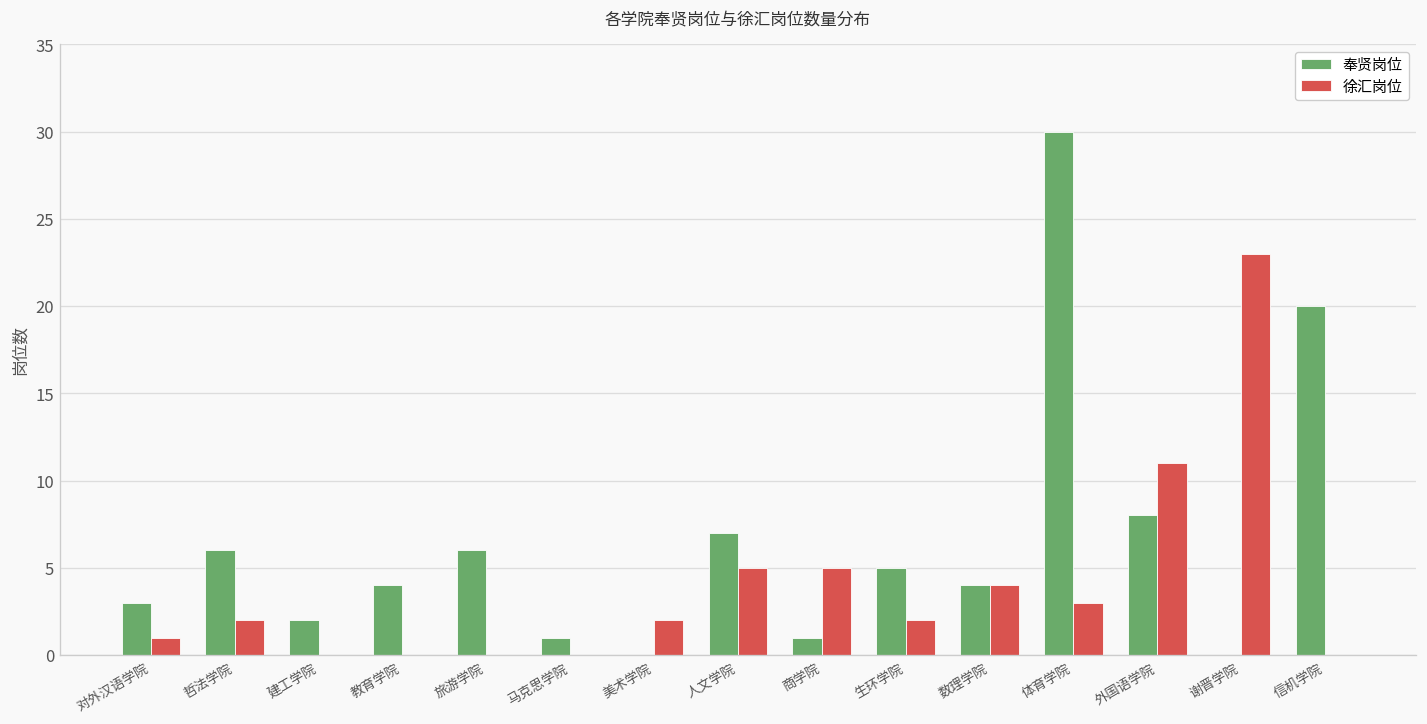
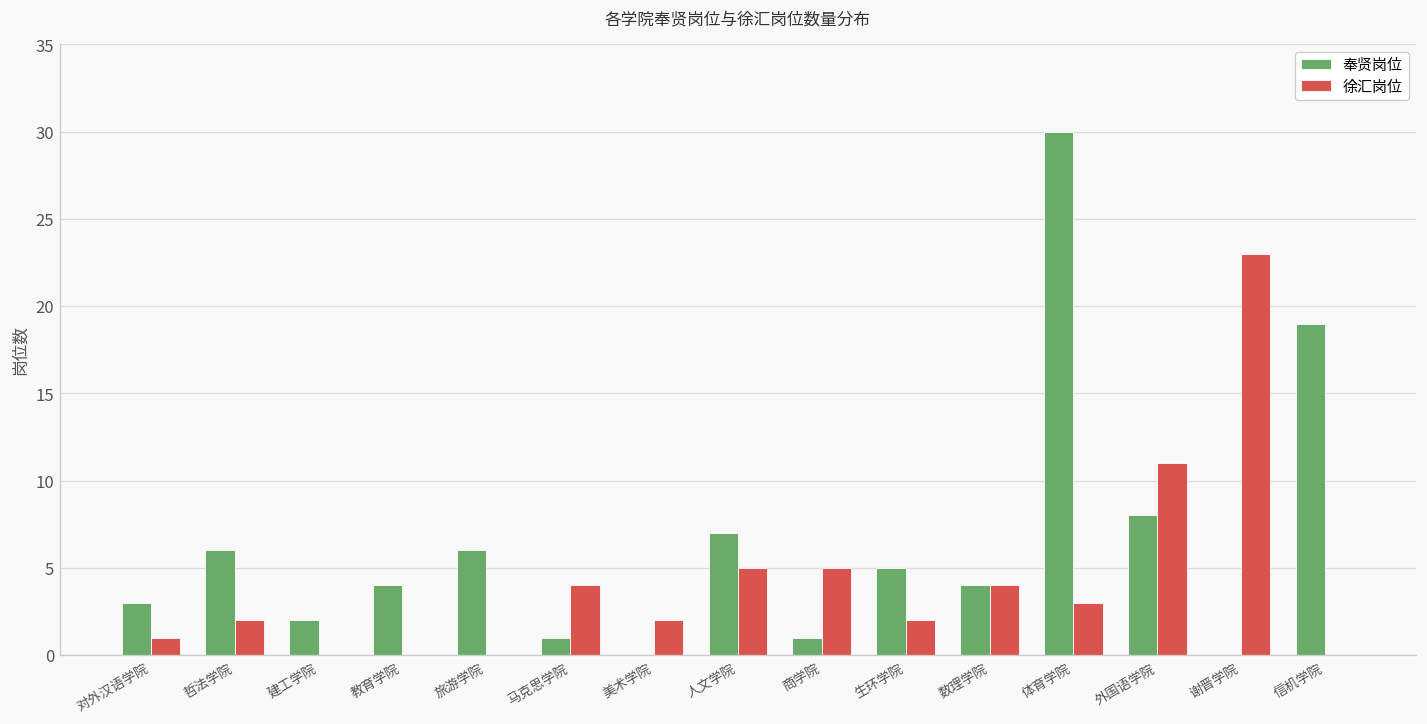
徐汇岗位, 马克思学院: 0 -> 4
奉贤岗位, 信机学院: 20 -> 19
